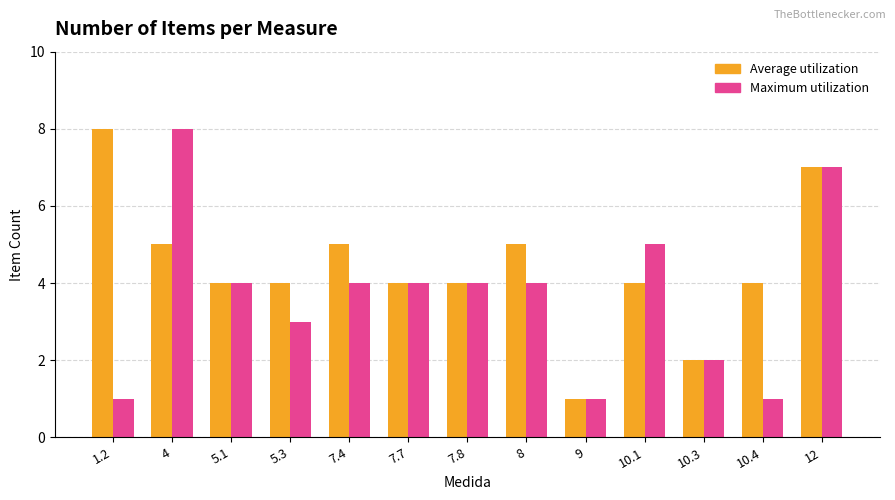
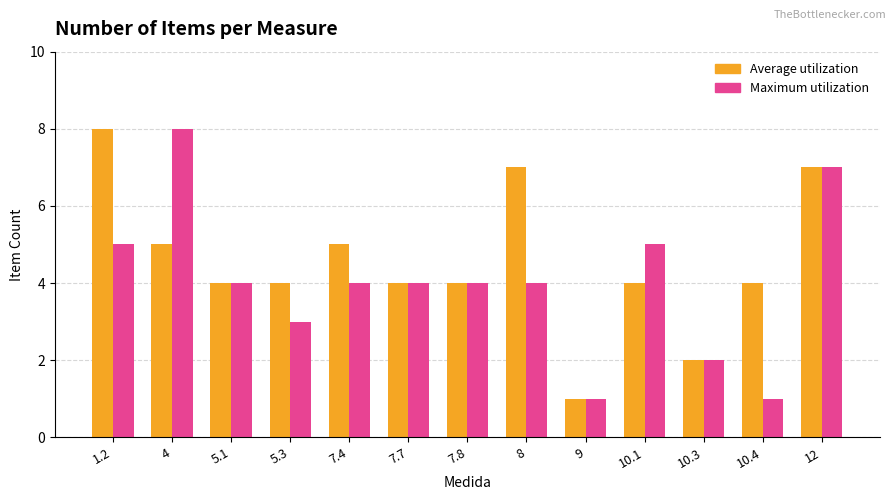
Maximum utilization, 1.2: 1 -> 5
Average utilization, 8: 5 -> 7
